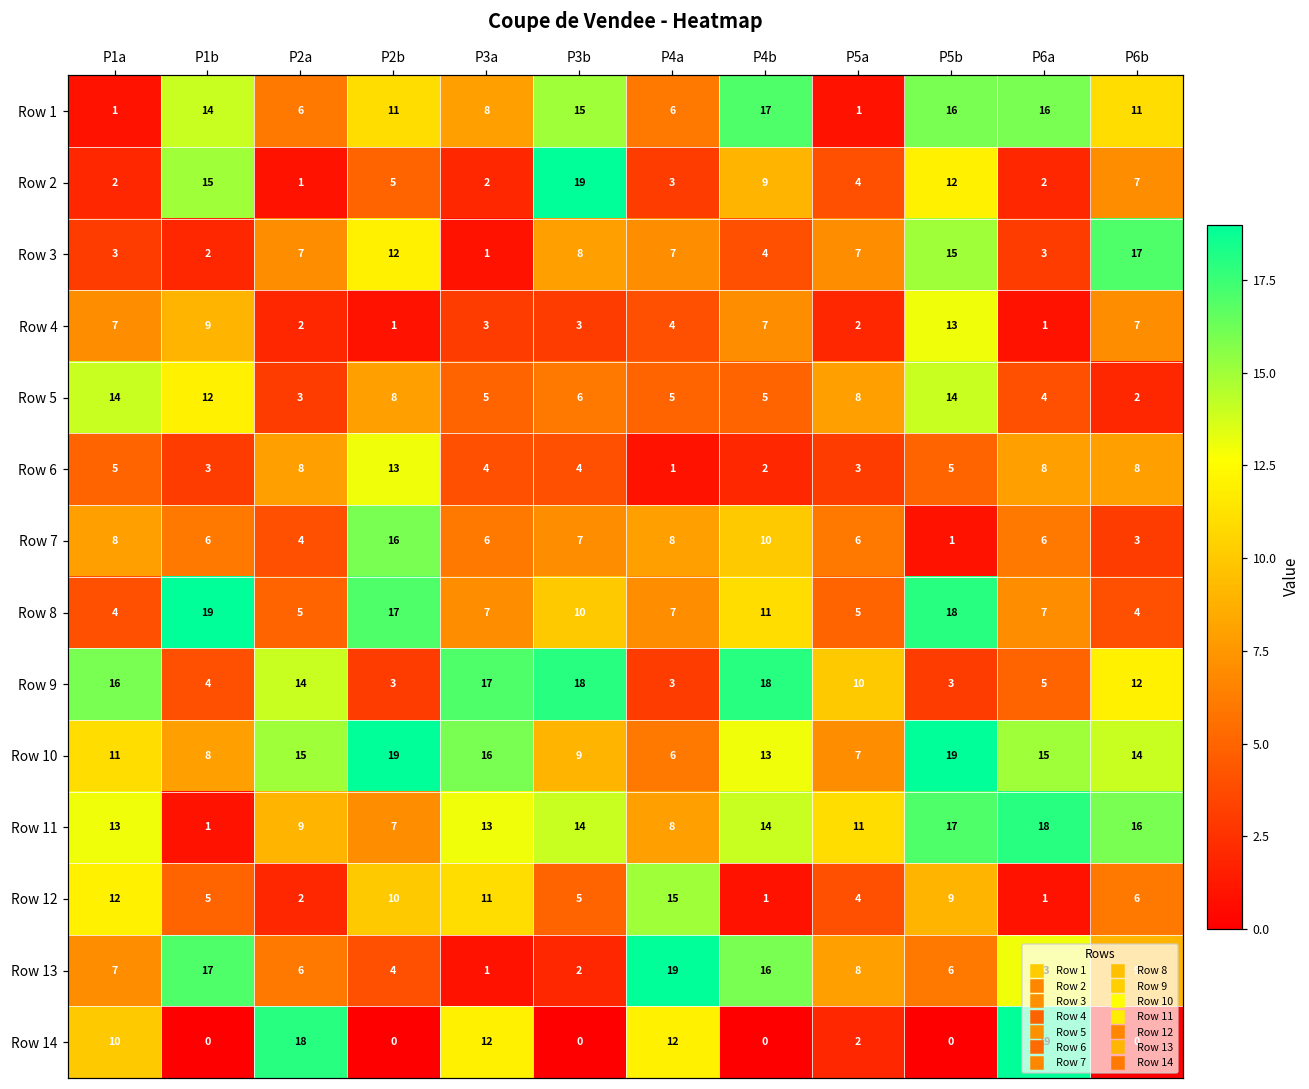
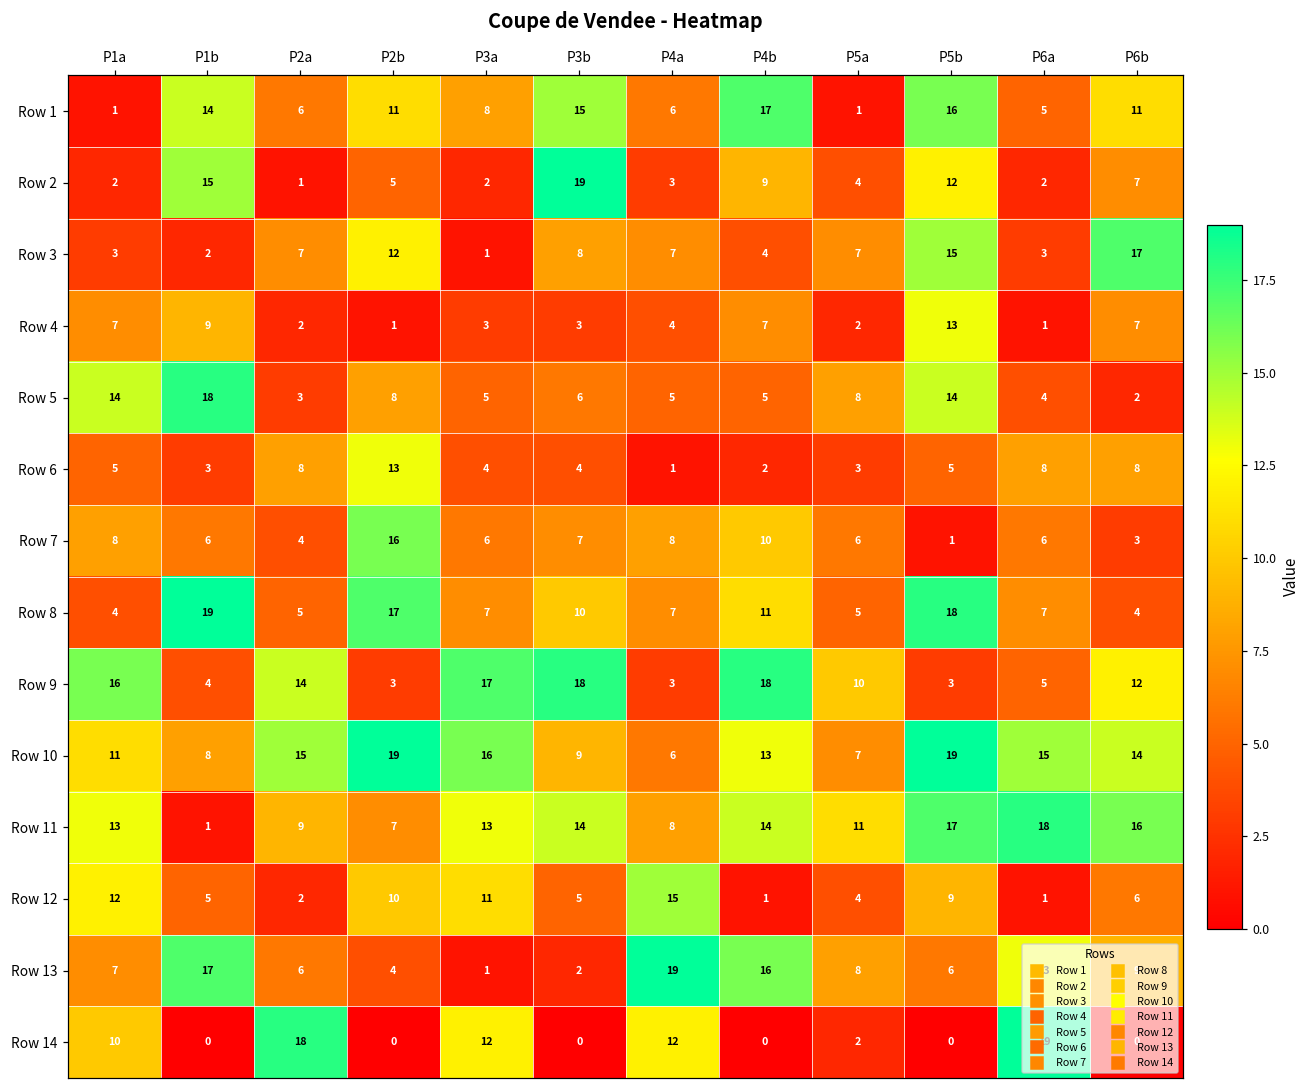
Row 1, P6a: 16 -> 5
Row 5, P1b: 12 -> 18
